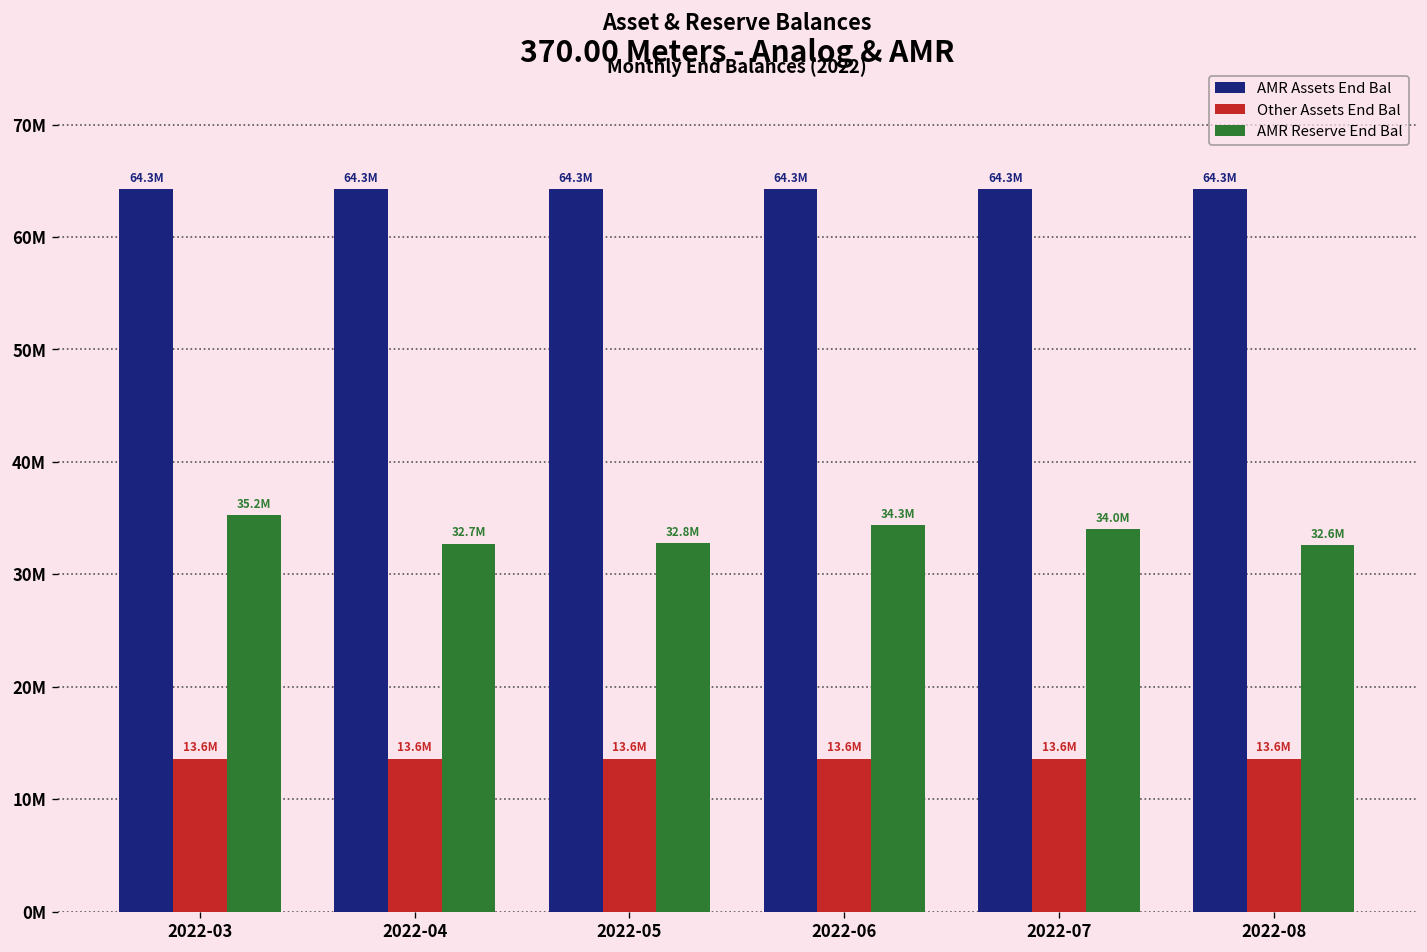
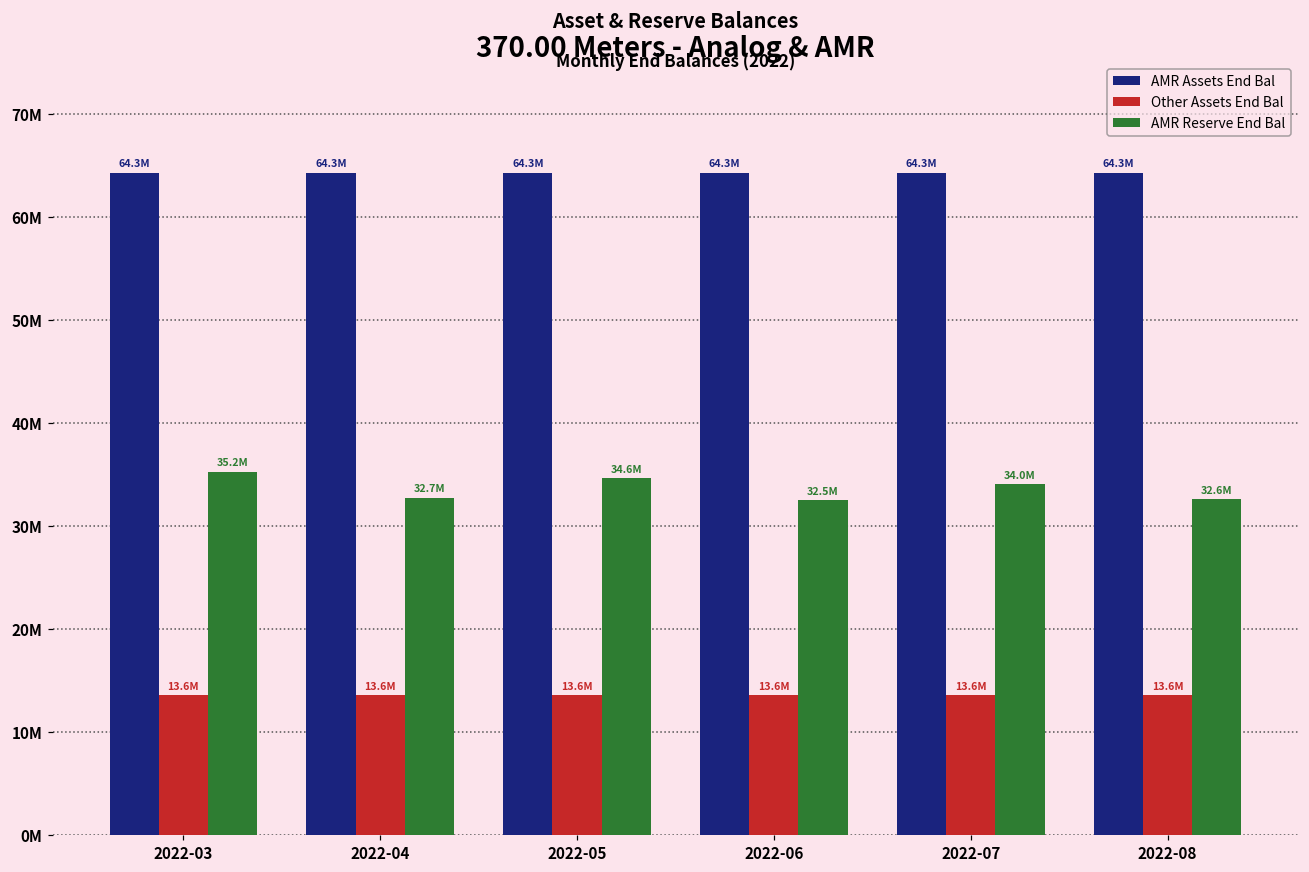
AMR Reserve End Bal, 2022-05: 32.8M -> 34.6M
AMR Reserve End Bal, 2022-06: 34.3M -> 32.5M
